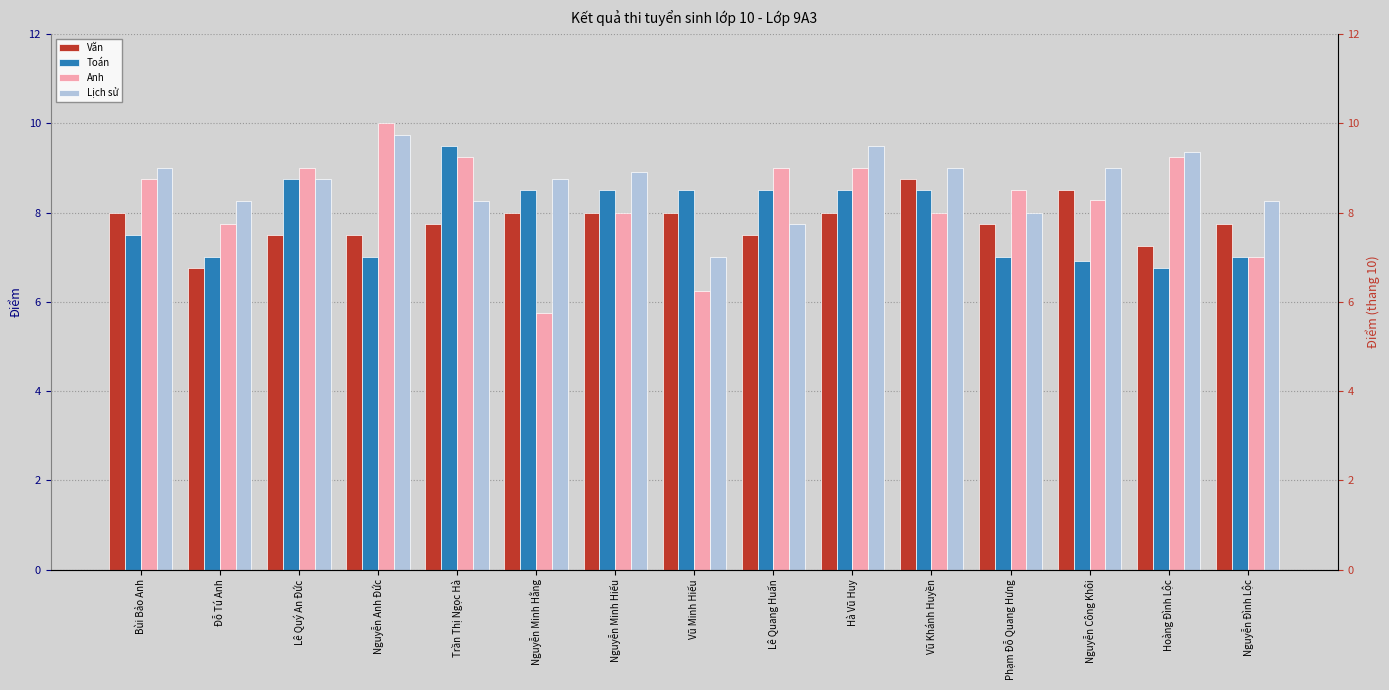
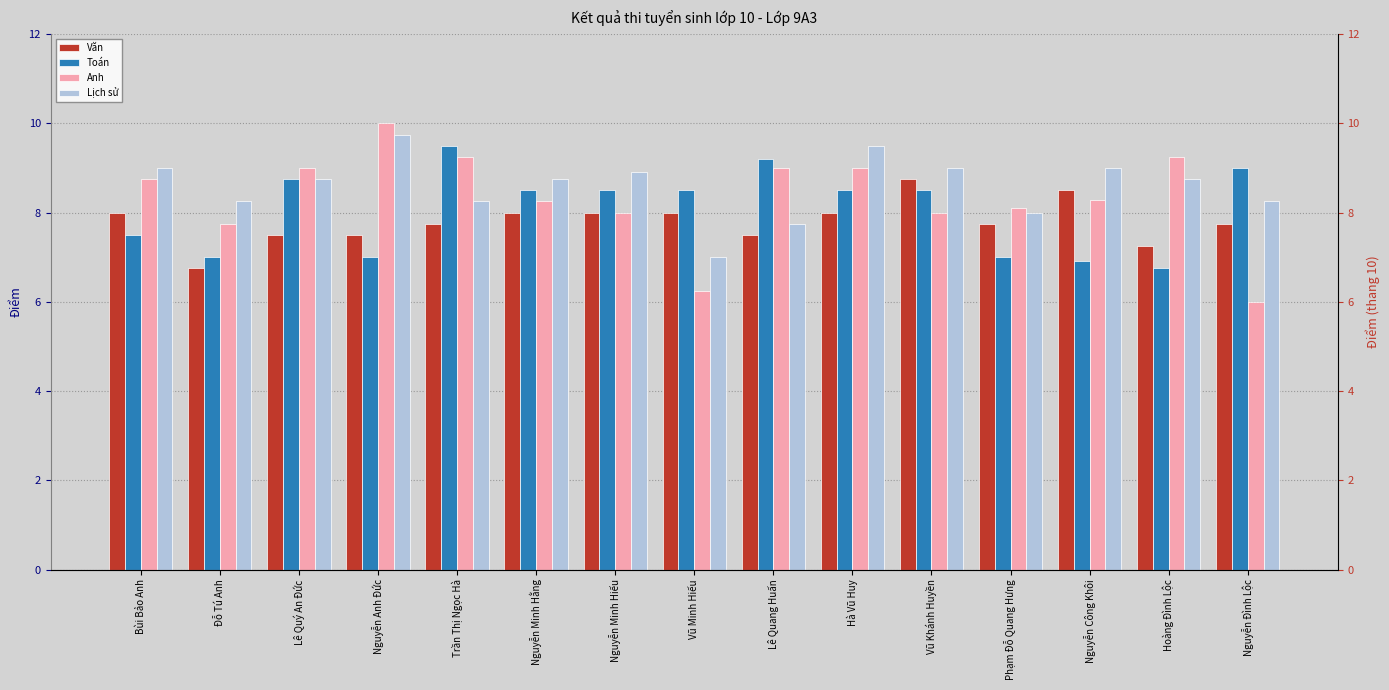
Anh, Nguyễn Minh Hằng: 5.8 -> 8.3
Toán, Lê Quang Huấn: 8.5 -> 9.2
Anh, Phạm Đỗ Quang Hưng: 8.5 -> 8.1
Lịch sử, Hoàng Đình Lộc: 9.4 -> 8.8
Toán, Nguyễn Đình Lộc: 7 -> 9
Anh, Nguyễn Đình Lộc: 7 -> 6
